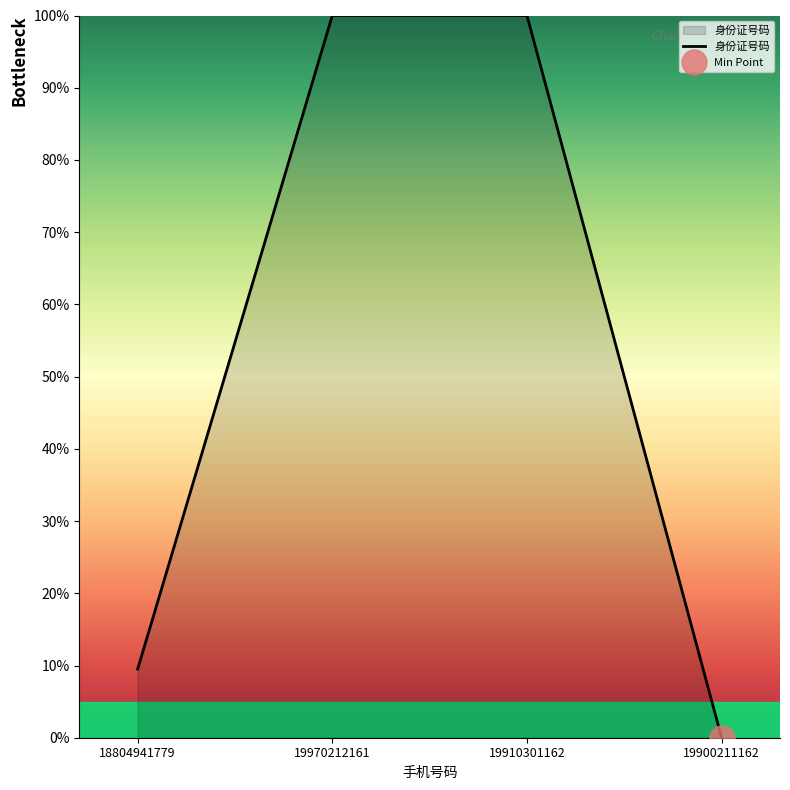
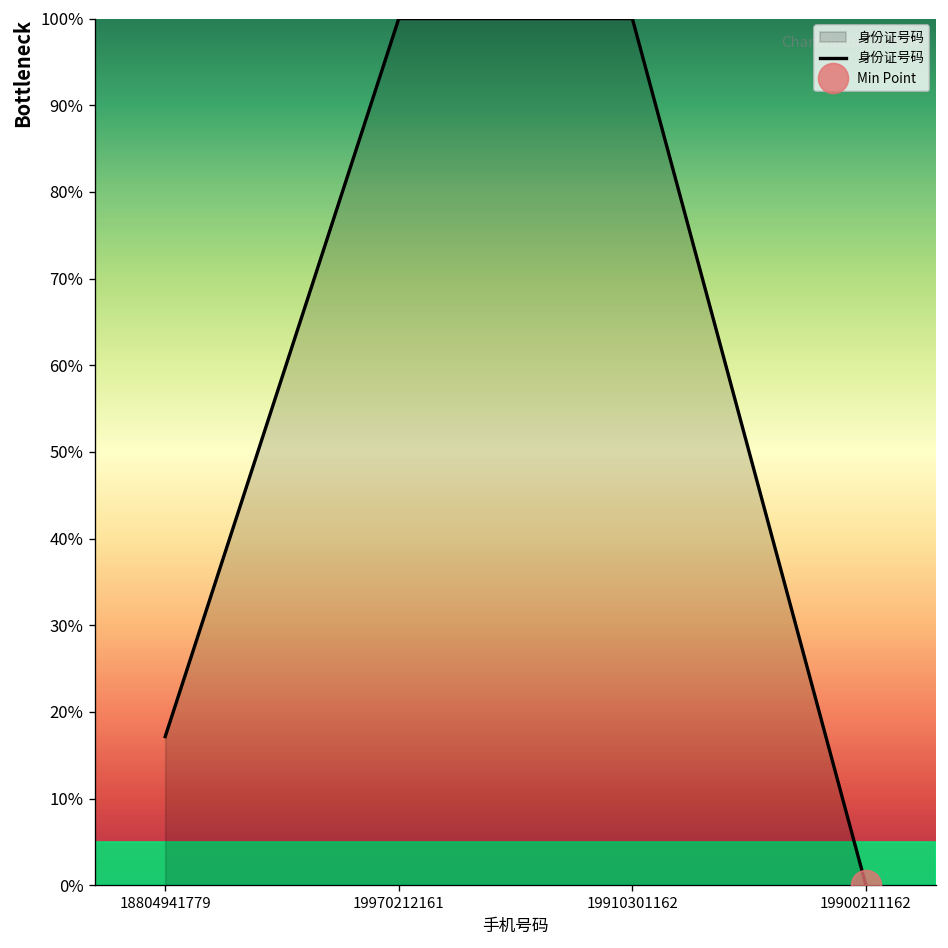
身份证号码, 18804941779: 10% -> 17%
